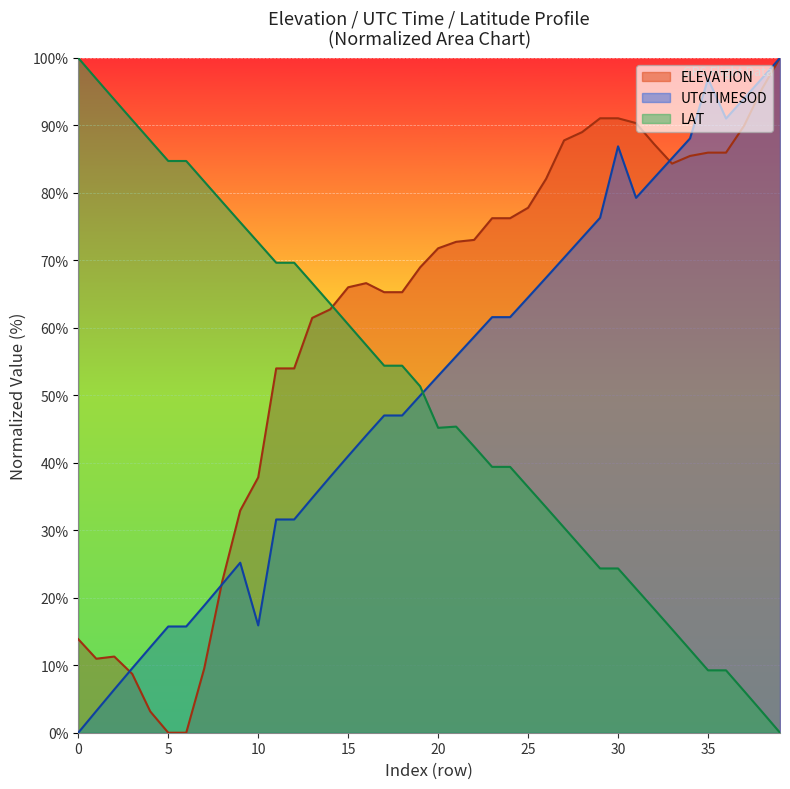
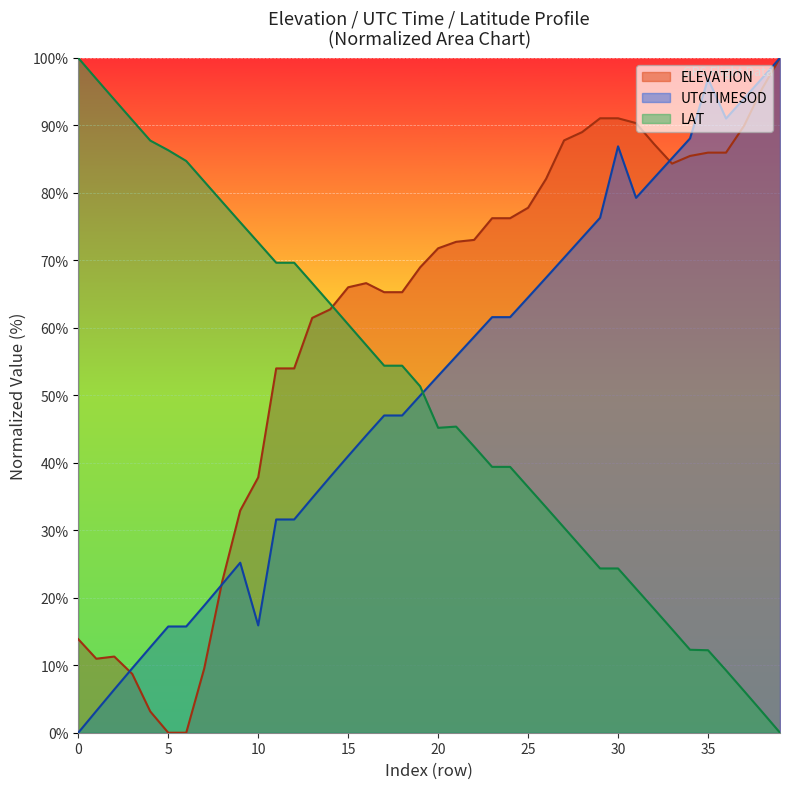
LAT, 5: 85% -> 86%
LAT, 35: 9% -> 12%
